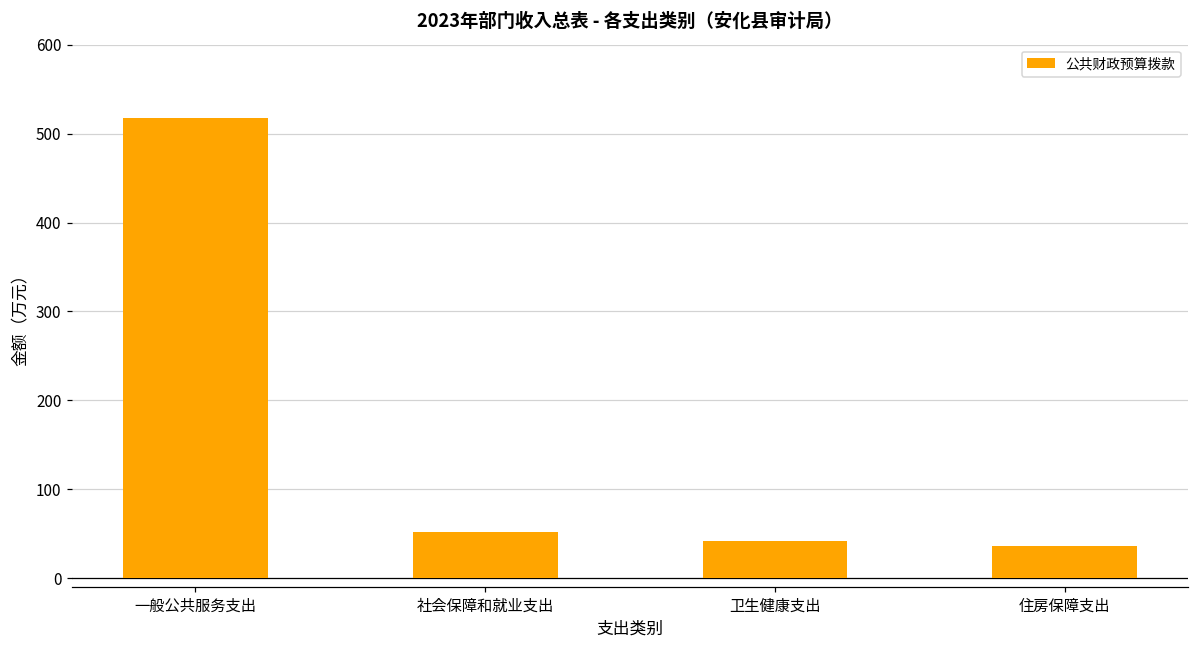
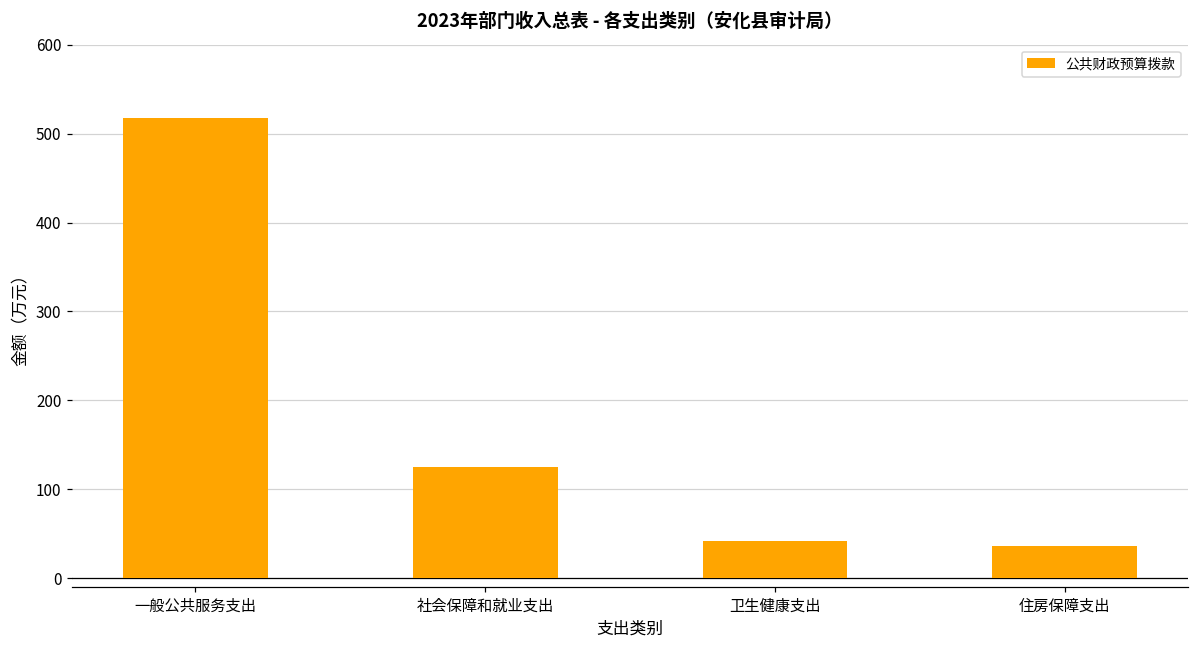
社会保障和就业支出: 50 -> 120
